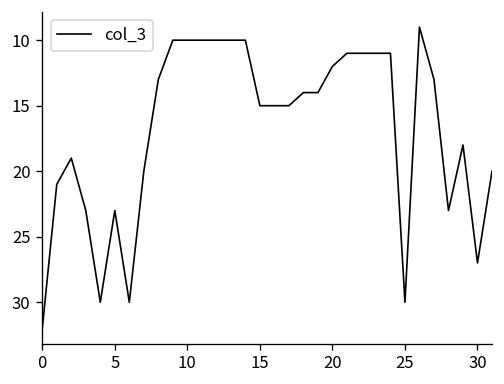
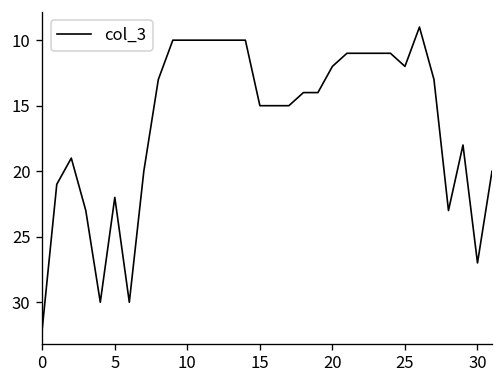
5: 23 -> 22
25: 30 -> 12
